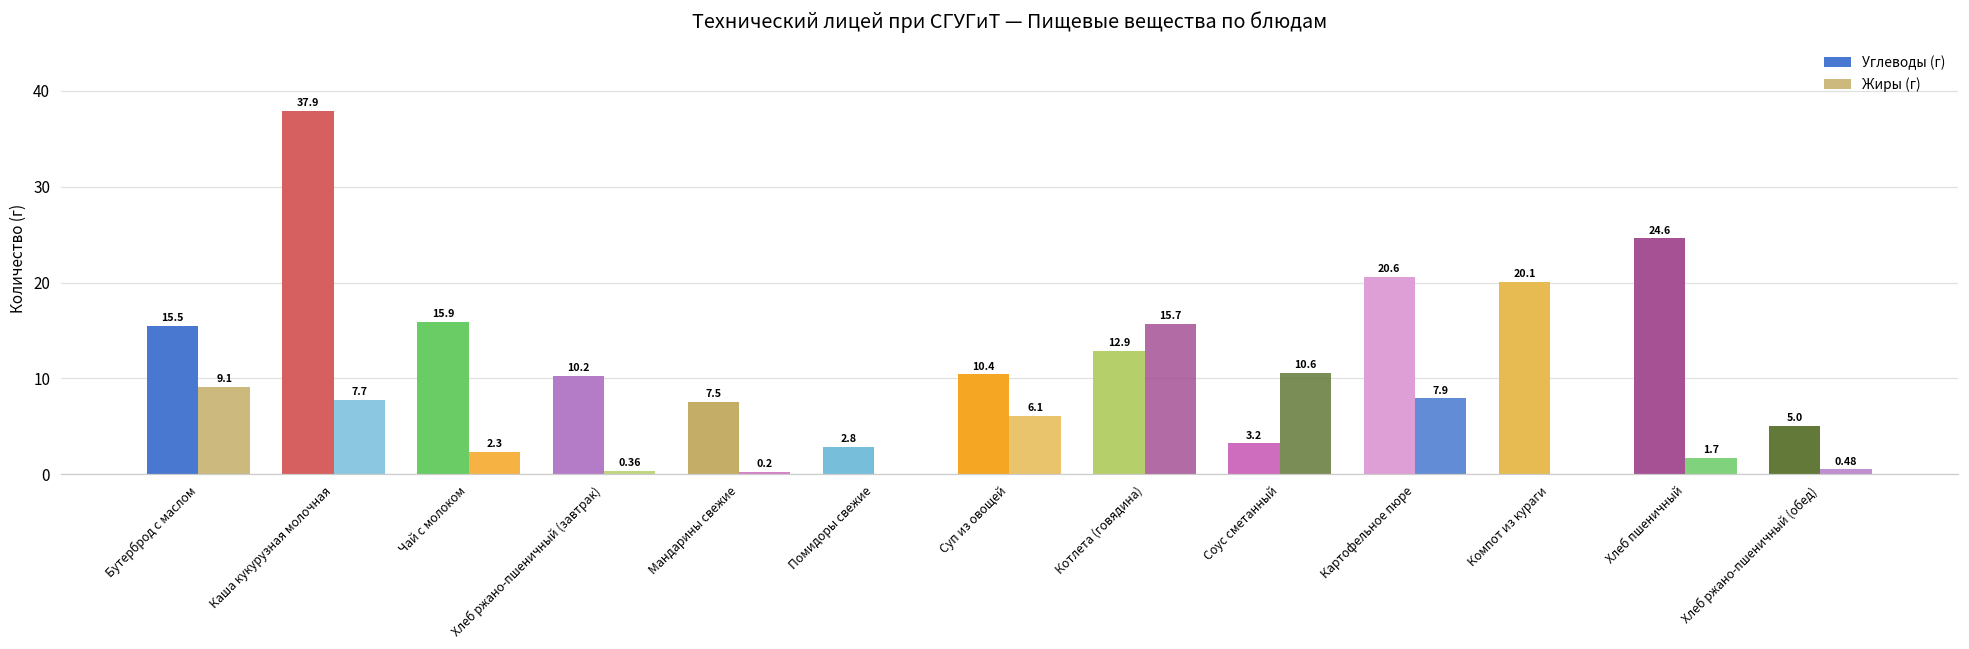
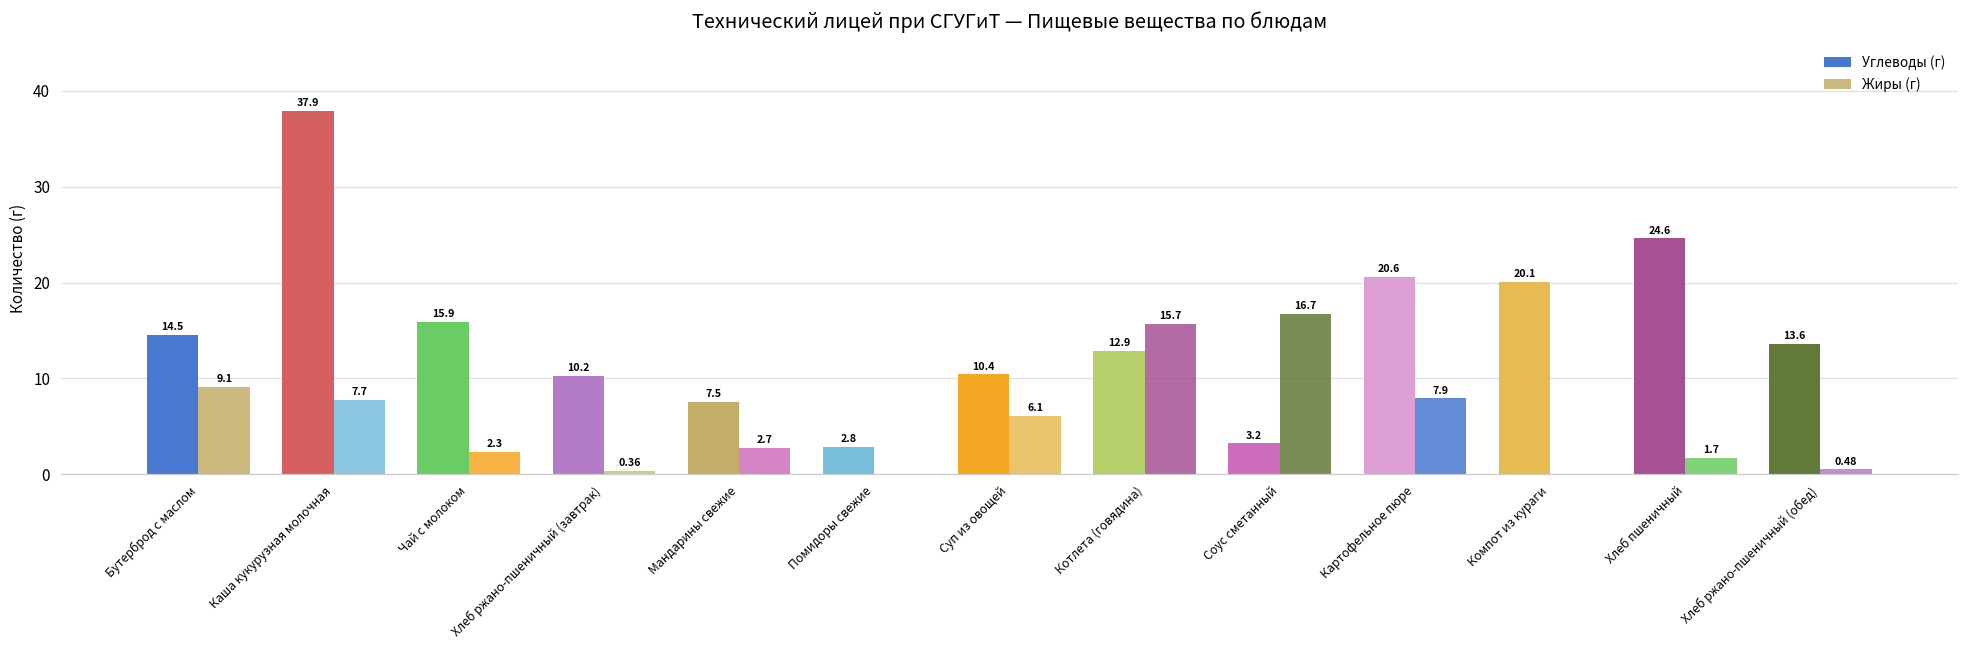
Углеводы (г), Бутерброд с маслом: 15.5 -> 14.5
Жиры (г), Мандарины свежие: 0.2 -> 2.7
Жиры (г), Соус сметанный: 10.6 -> 16.7
Углеводы (г), Хлеб ржано-пшеничный (обед): 5.0 -> 13.6
